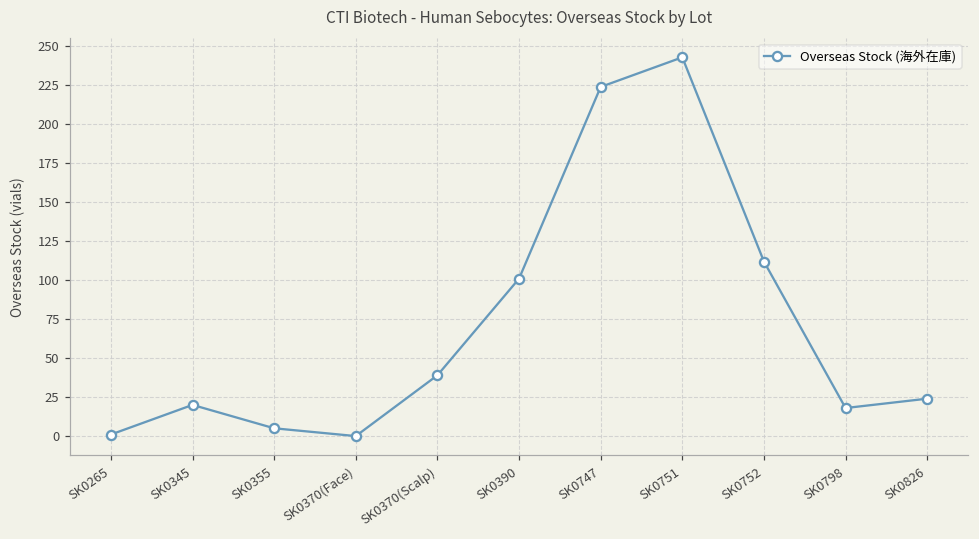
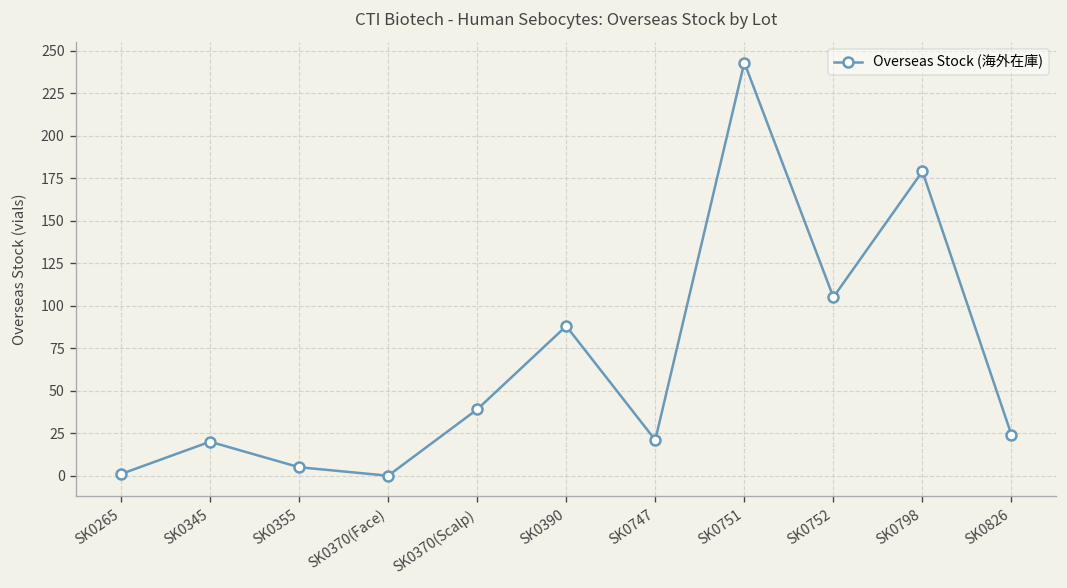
SK0390: 101 -> 88
SK0747: 224 -> 21
SK0752: 112 -> 105
SK0798: 18 -> 179
